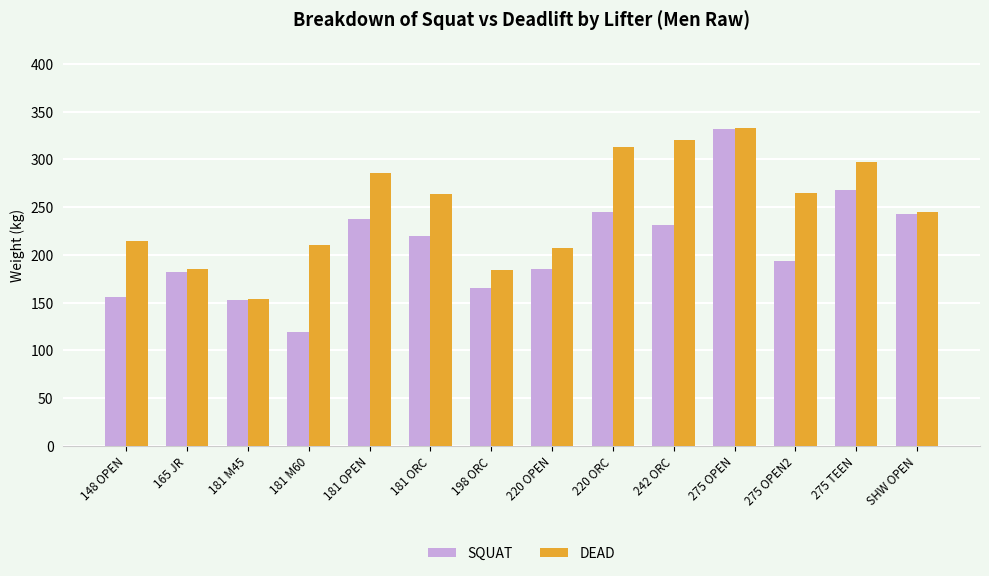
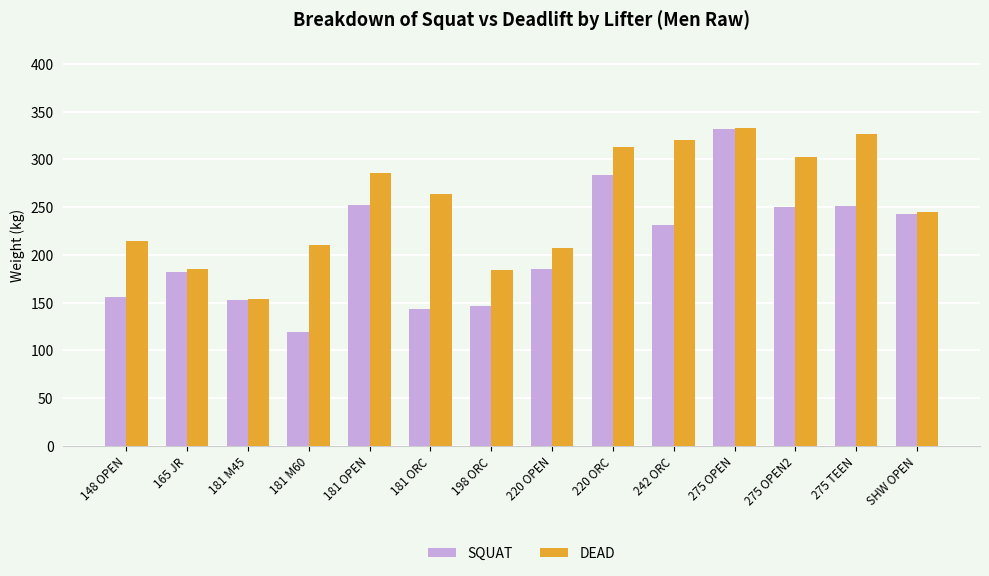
SQUAT, 181 OPEN: 240 -> 250
SQUAT, 181 ORC: 220 -> 140
SQUAT, 198 ORC: 170 -> 150
SQUAT, 220 ORC: 250 -> 280
SQUAT, 275 OPEN2: 190 -> 250
DEAD, 275 OPEN2: 260 -> 300
SQUAT, 275 TEEN: 270 -> 250
DEAD, 275 TEEN: 300 -> 330
